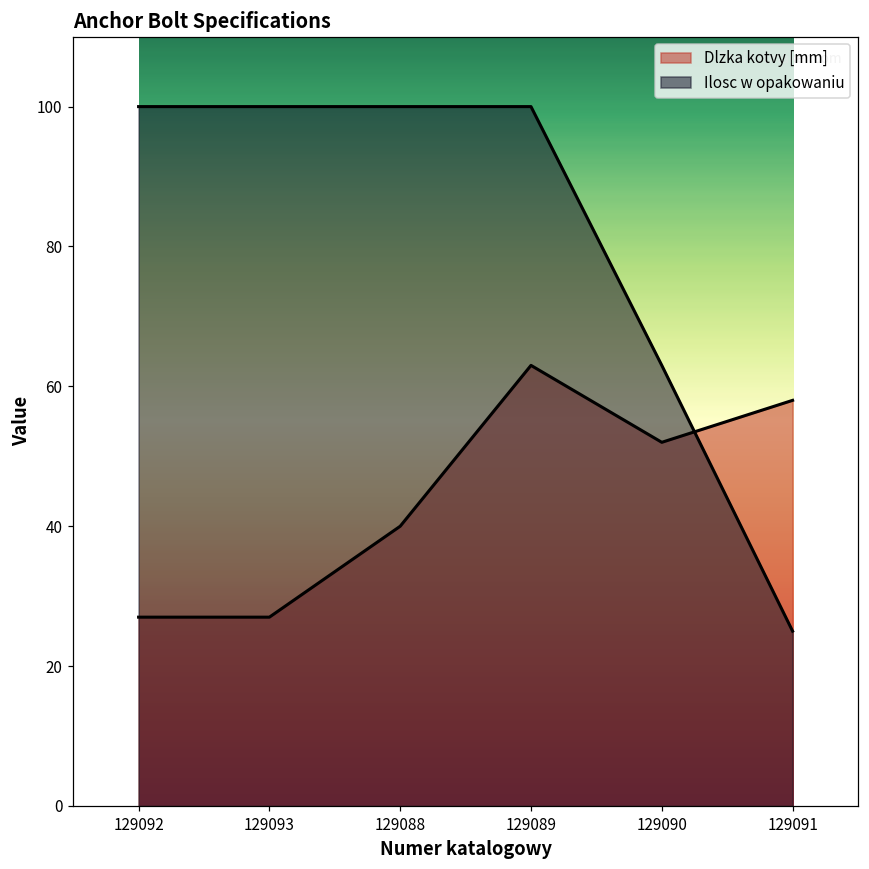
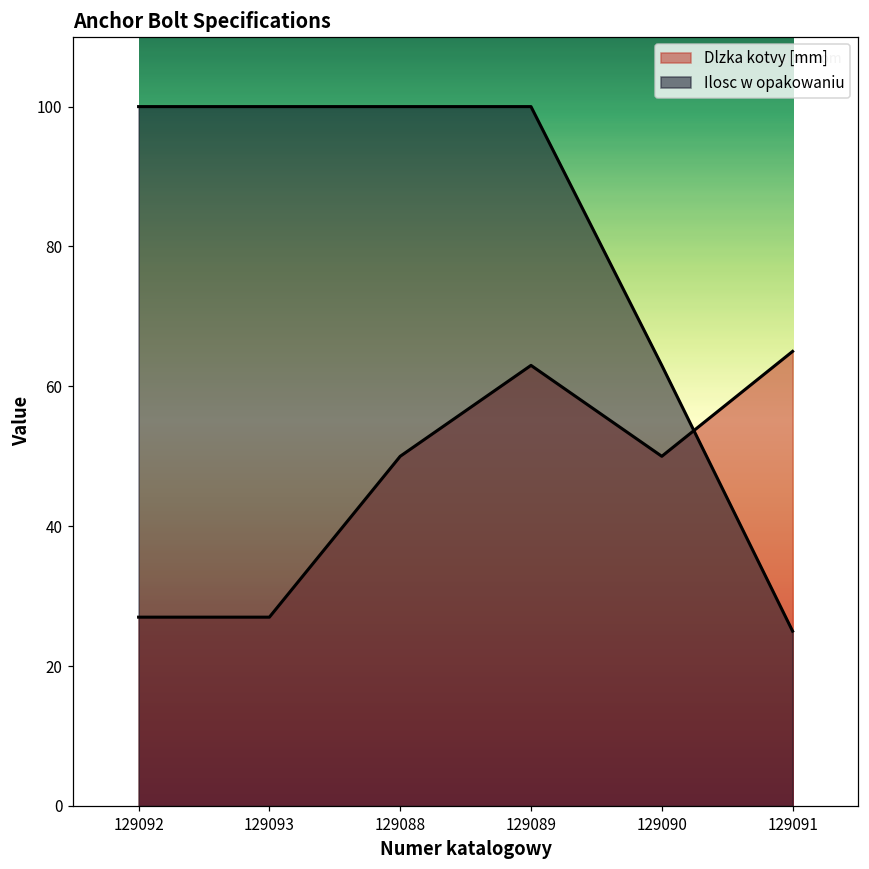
Dlzka kotvy [mm], 129088: 40 -> 50
Dlzka kotvy [mm], 129090: 52 -> 50
Dlzka kotvy [mm], 129091: 58 -> 65
